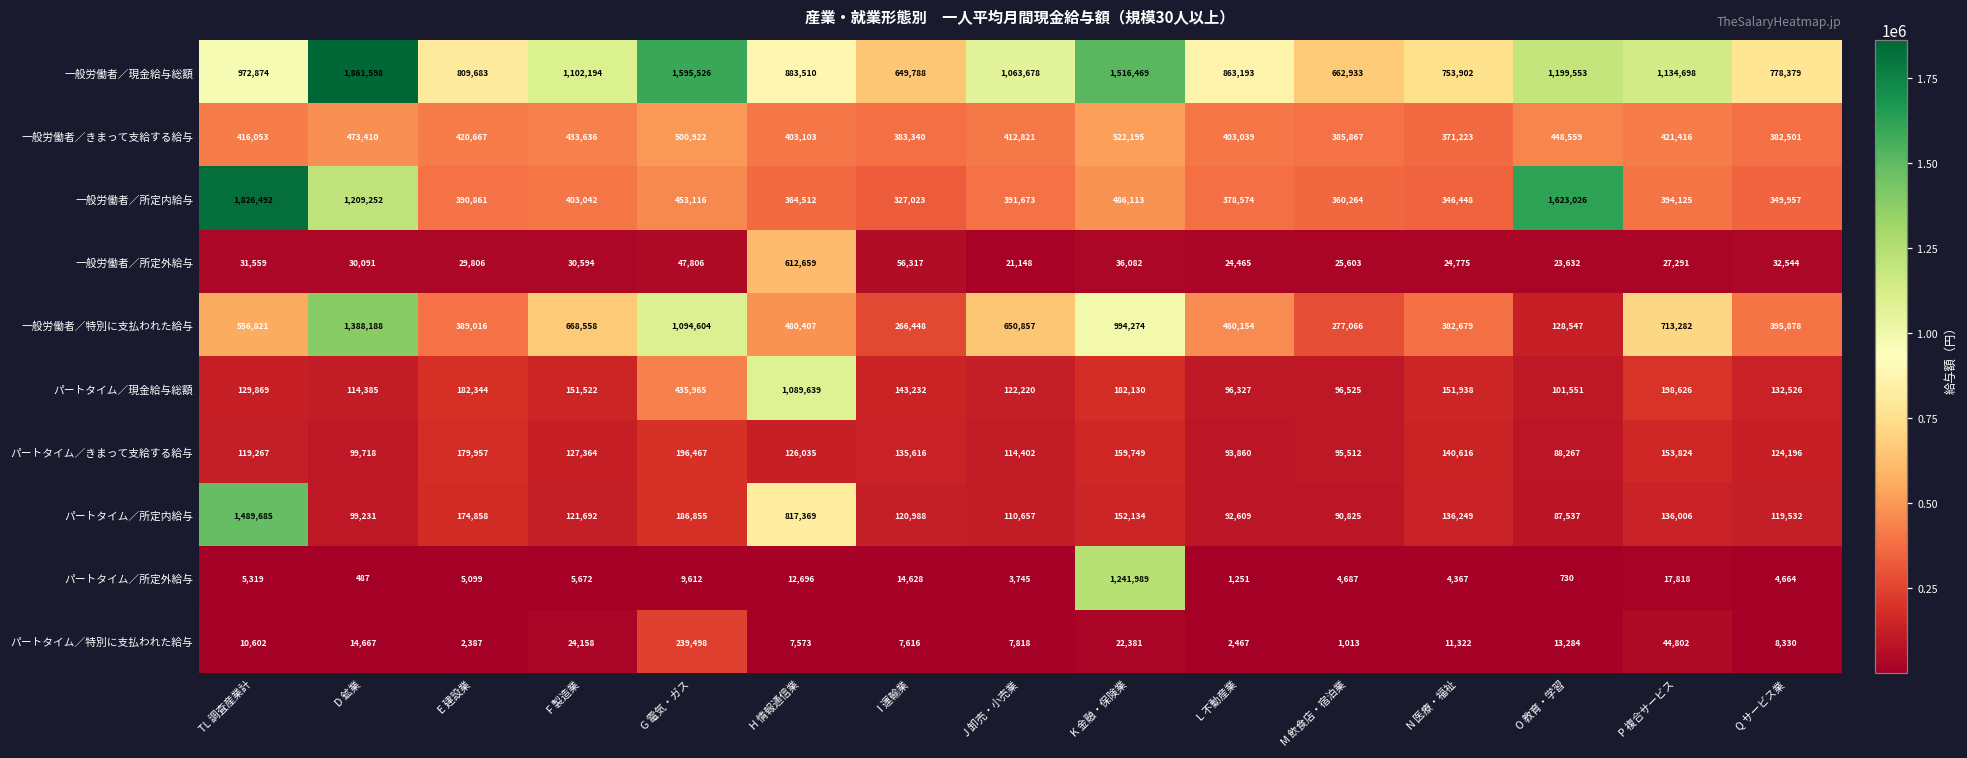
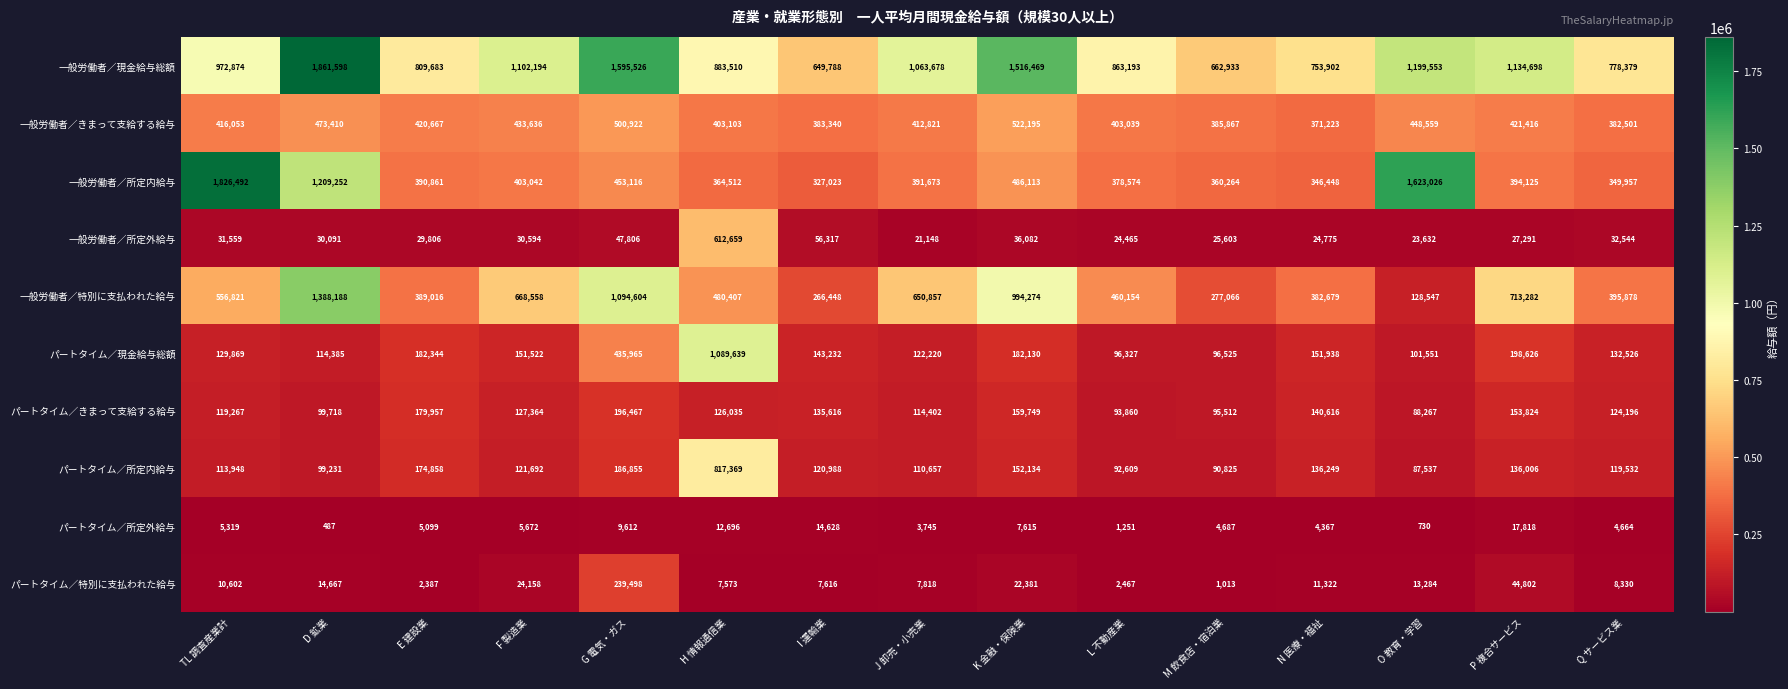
パートタイム／所定内給与, TL 調査産業計: 1,489,685 -> 113,948
パートタイム／所定外給与, K 金融・保険業: 1,241,989 -> 7,615
